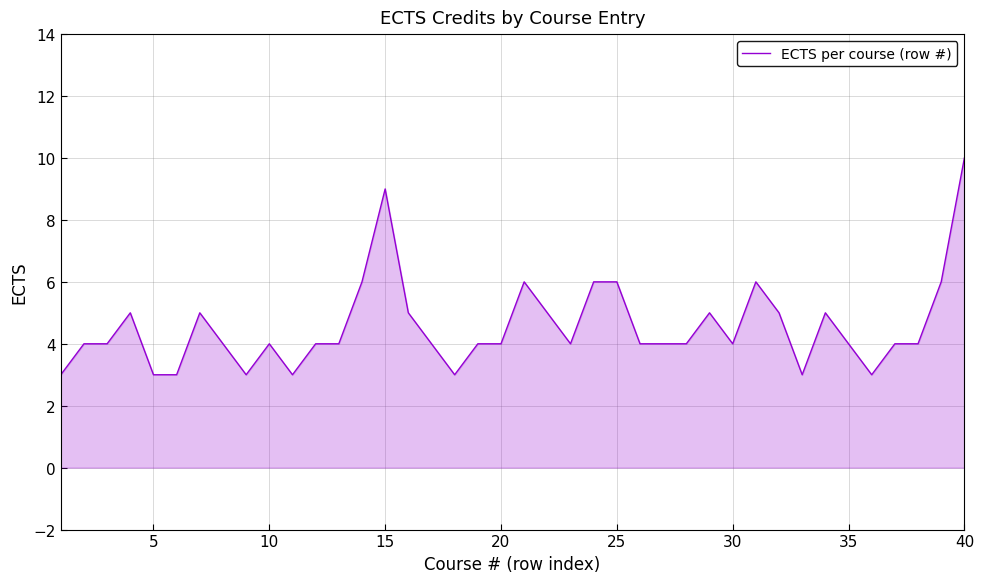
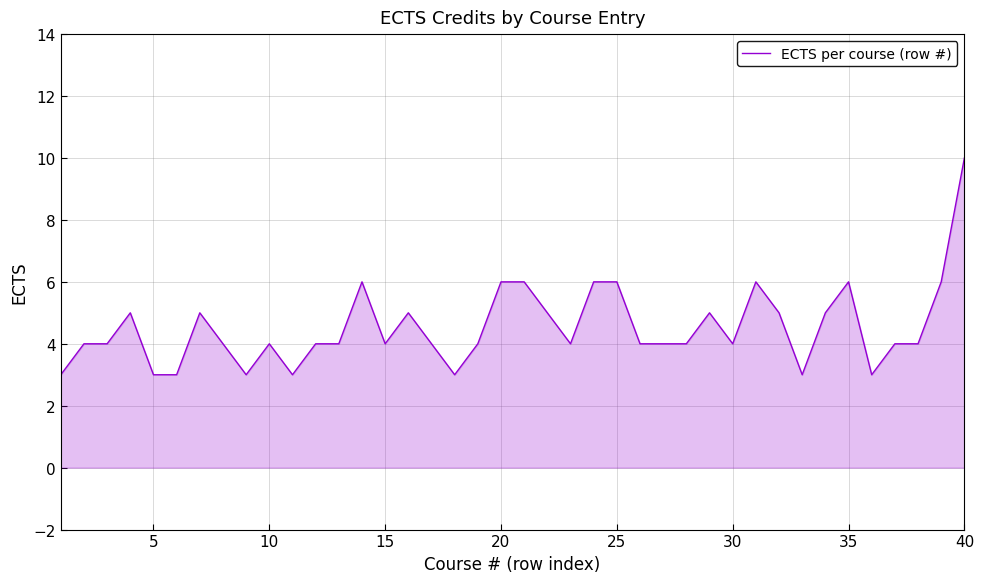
15: 9 -> 4
20: 4 -> 6
35: 4 -> 6
